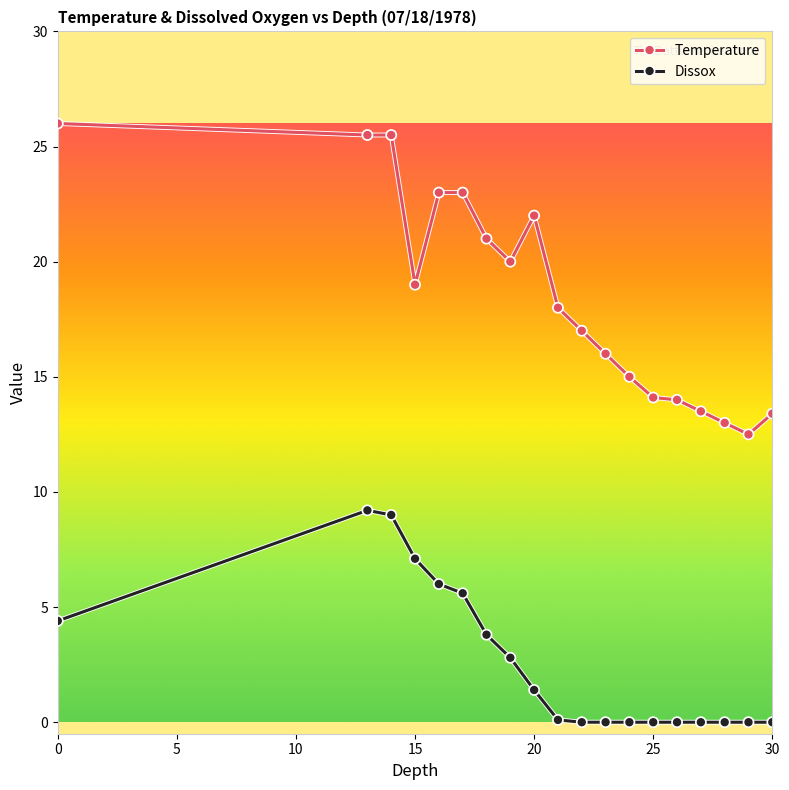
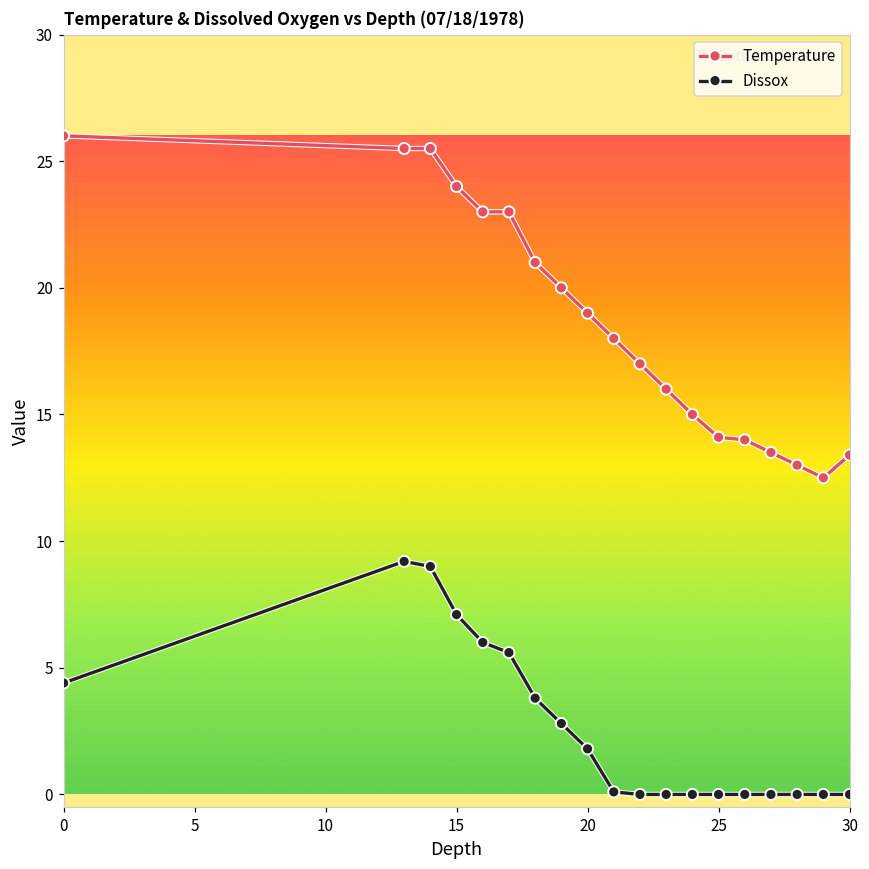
Temperature, 15: 19 -> 24
Temperature, 20: 22 -> 19
Dissox, 20: 1.4 -> 1.8
